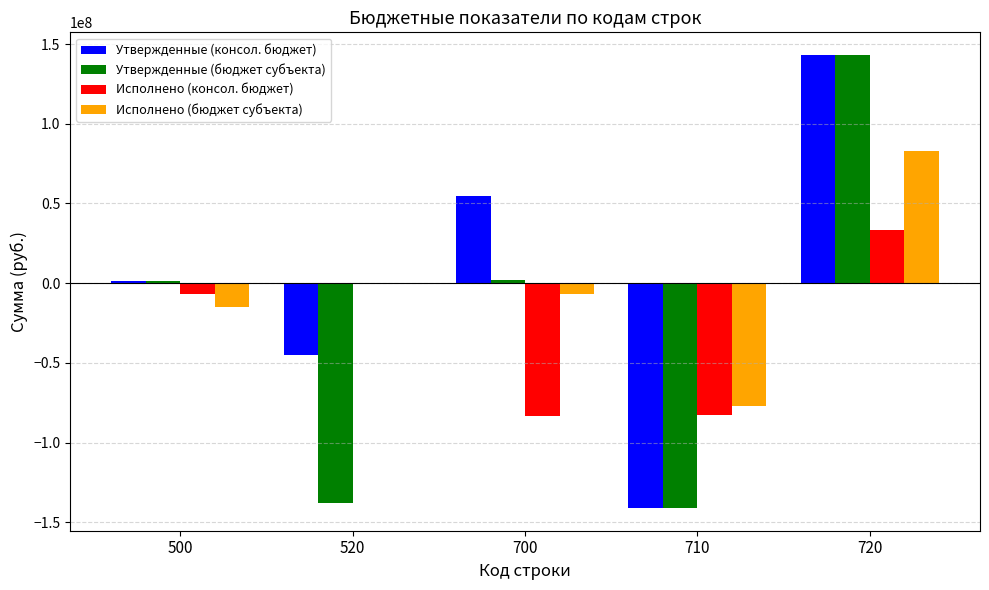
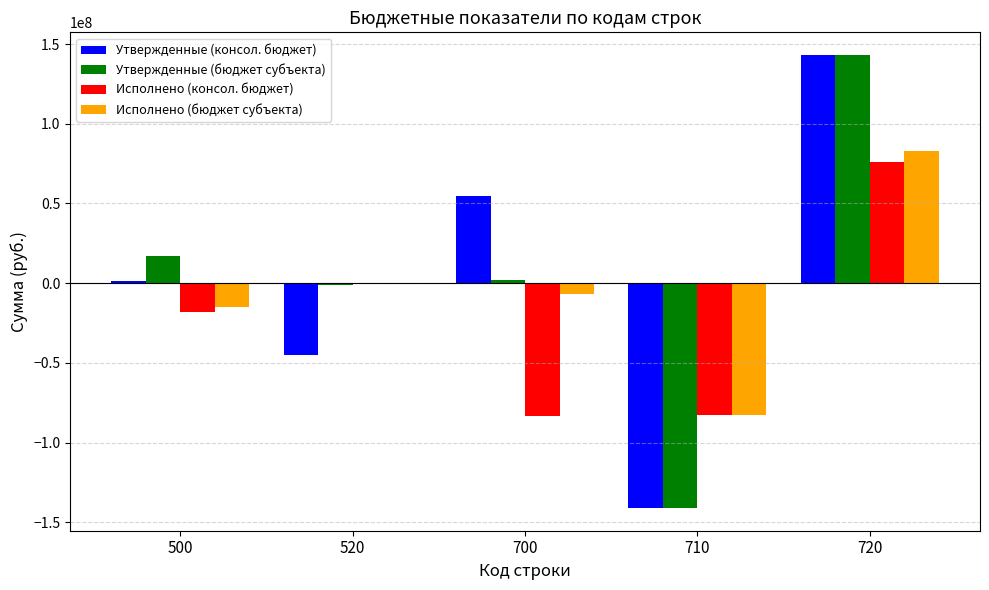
Утвержденные (бюджет субъекта), 500: 1000000 -> 17000000
Исполнено (консол. бюджет), 500: -7000000 -> -18000000
Утвержденные (бюджет субъекта), 520: -138000000 -> -1000000
Исполнено (бюджет субъекта), 710: -77000000 -> -83000000
Исполнено (консол. бюджет), 720: 34000000 -> 76000000
